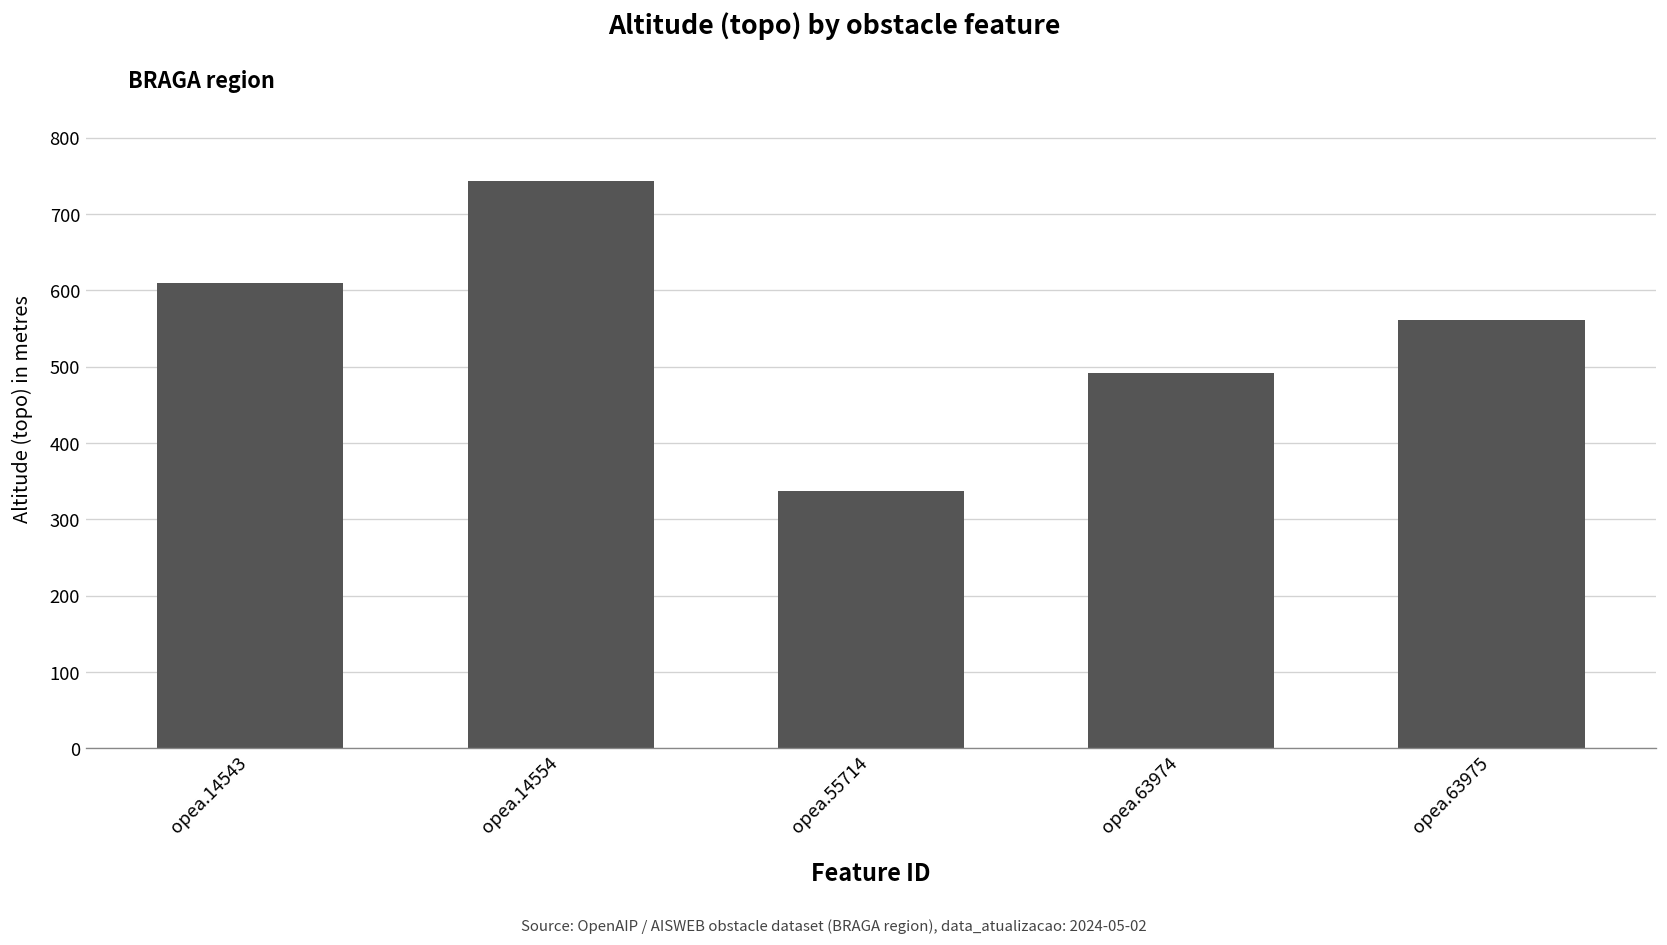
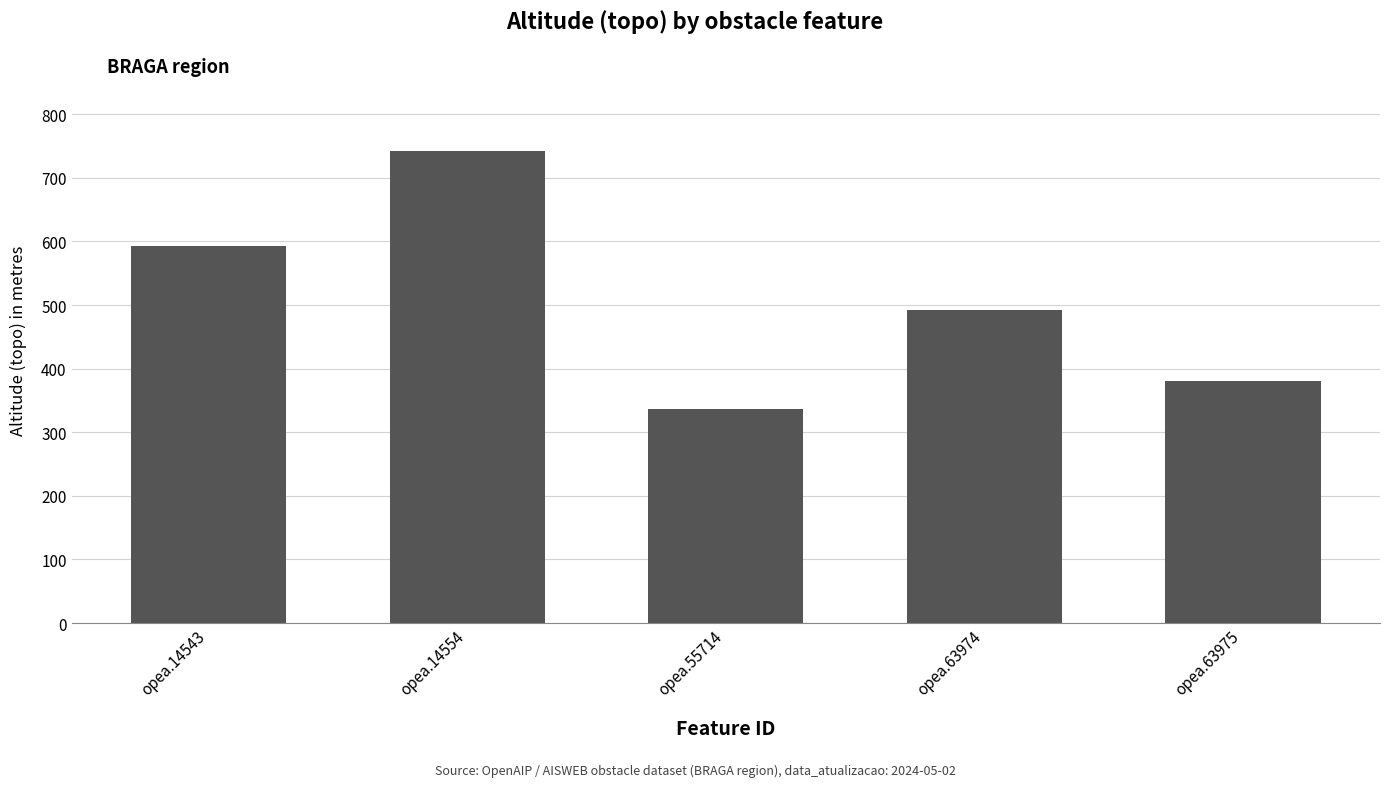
opea.14543: 610 -> 590
opea.63975: 560 -> 380
